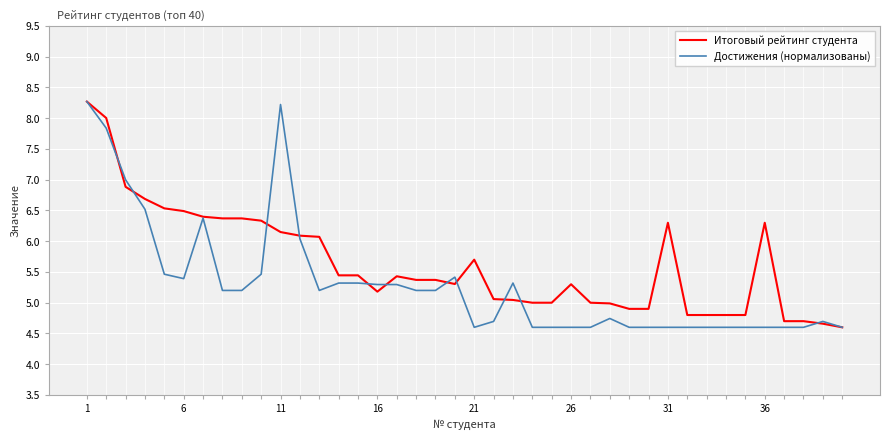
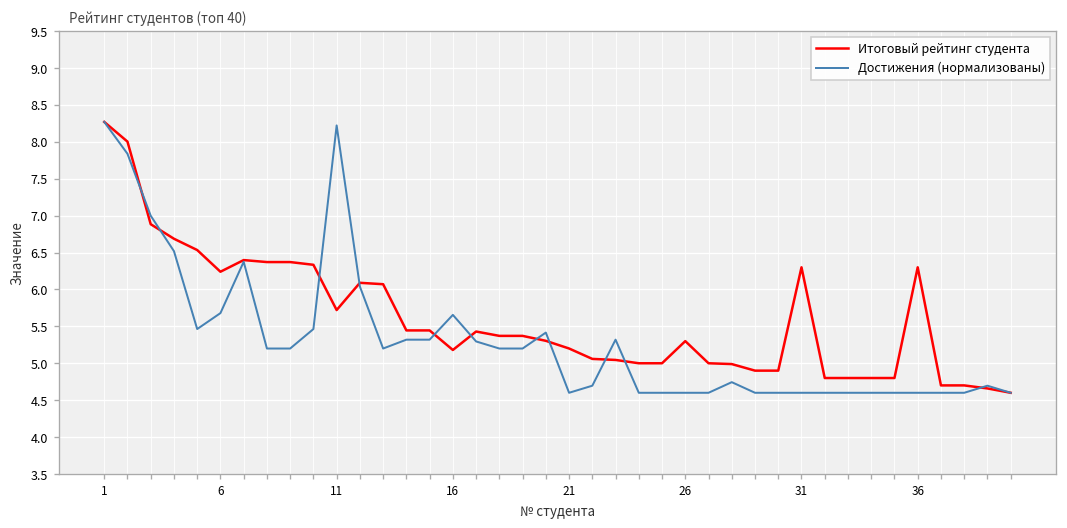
Итоговый рейтинг студента, 6: 6.5 -> 6.2
Достижения (нормализованы), 6: 5.4 -> 5.7
Итоговый рейтинг студента, 11: 6.1 -> 5.7
Достижения (нормализованы), 16: 5.3 -> 5.7
Итоговый рейтинг студента, 21: 5.7 -> 5.2
